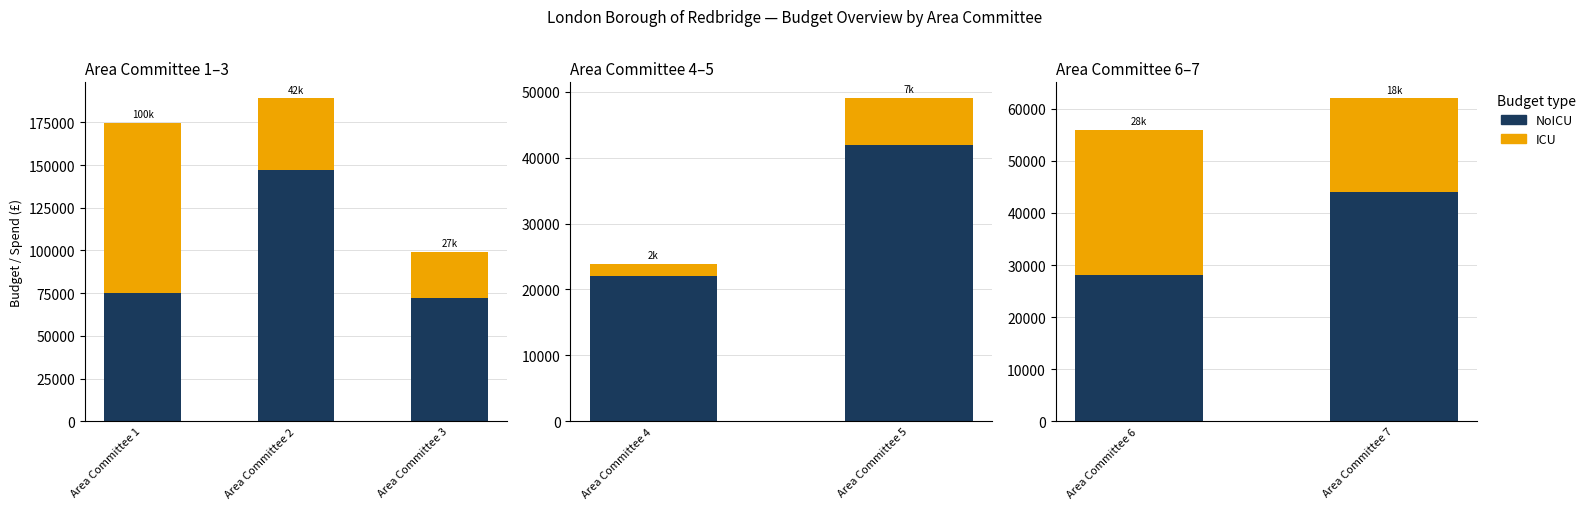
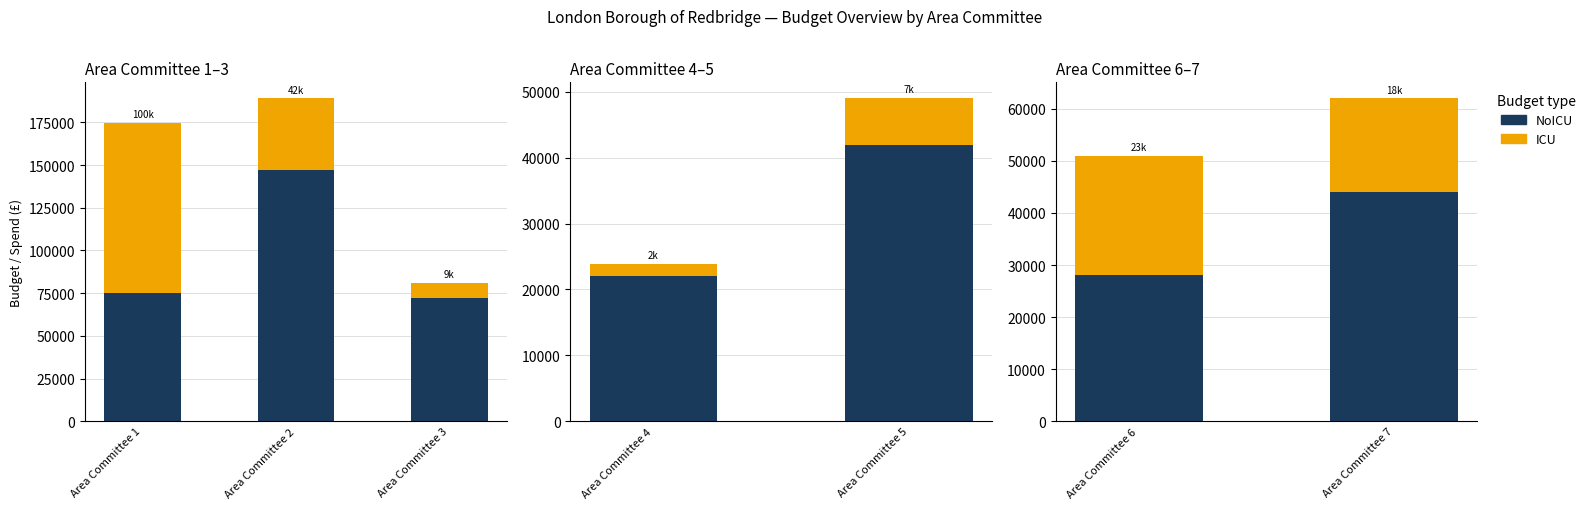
Area Committee 1–3, ICU, Area Committee 3: 27k -> 9k
Area Committee 6–7, ICU, Area Committee 6: 28k -> 23k
